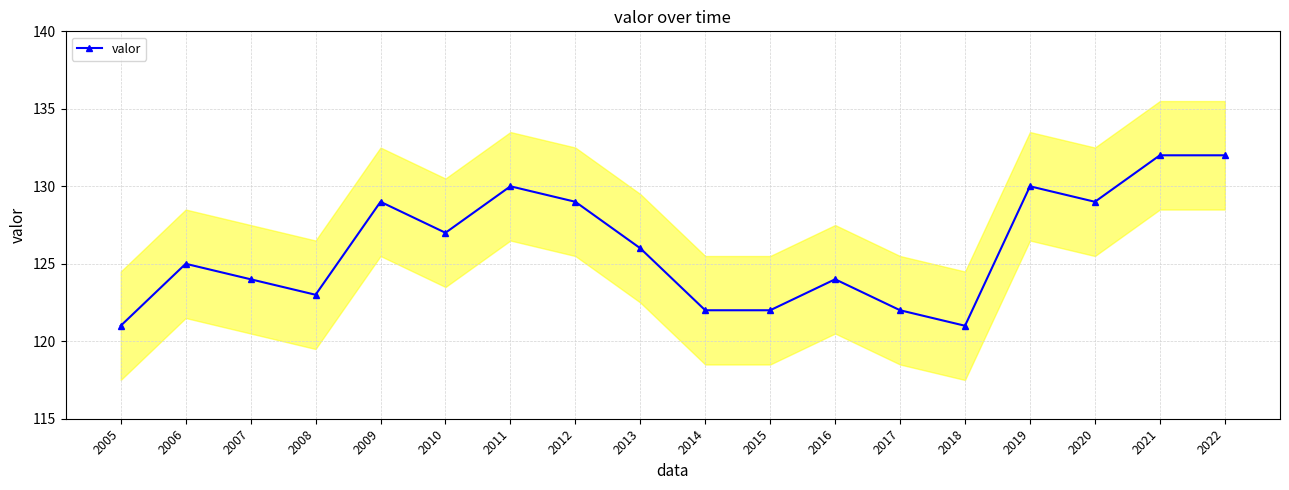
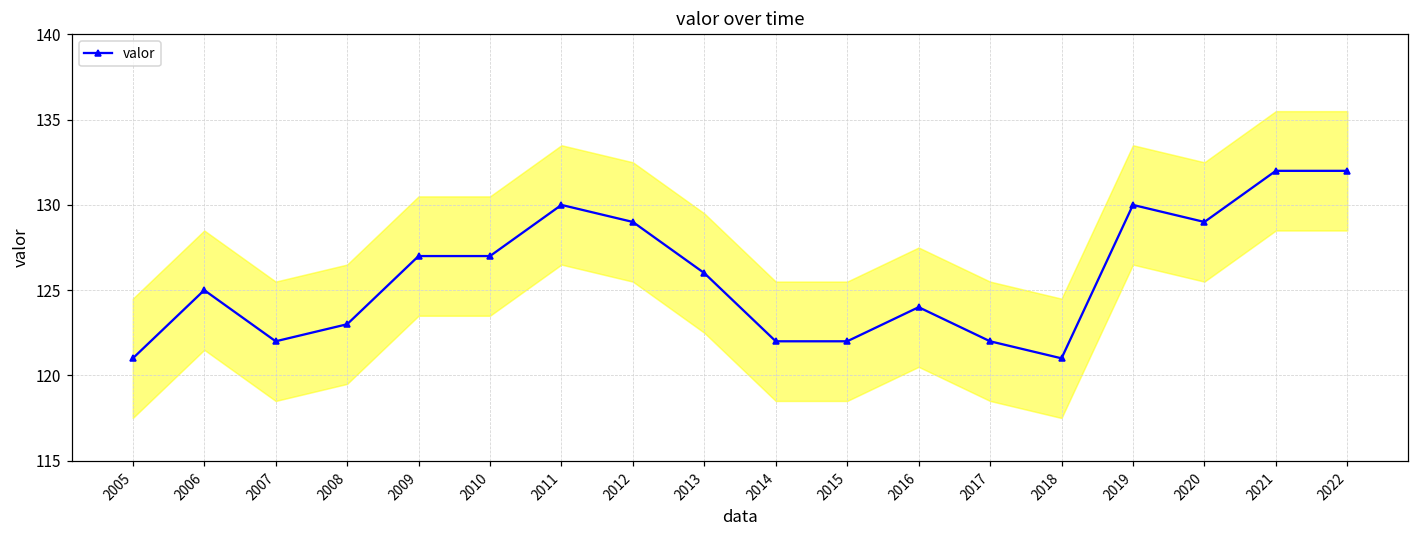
valor, 2007: 124 -> 122
valor, 2009: 129 -> 127
